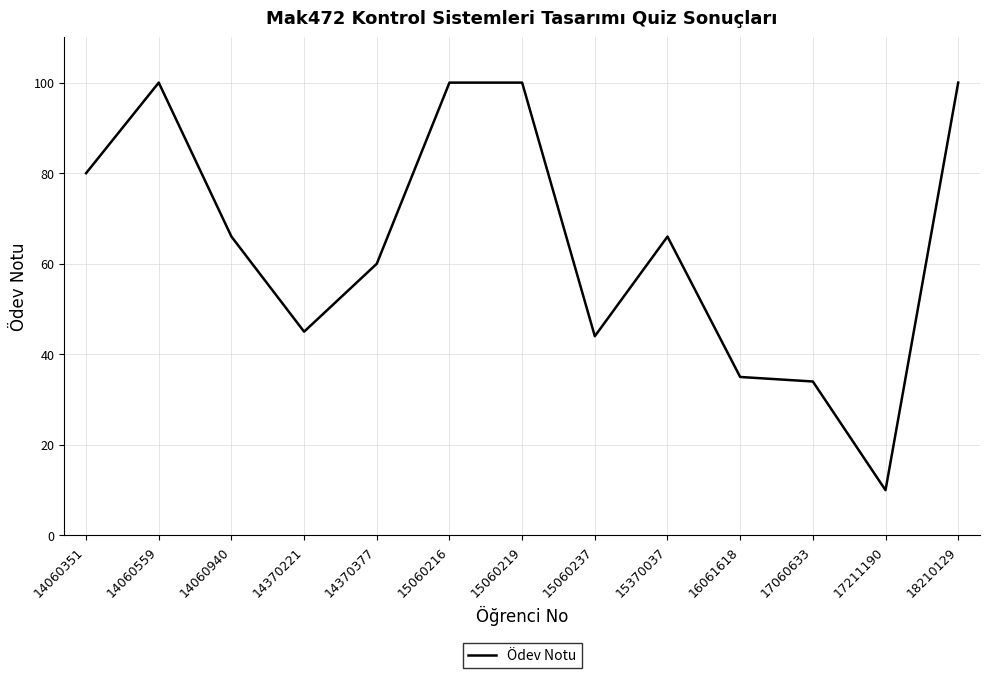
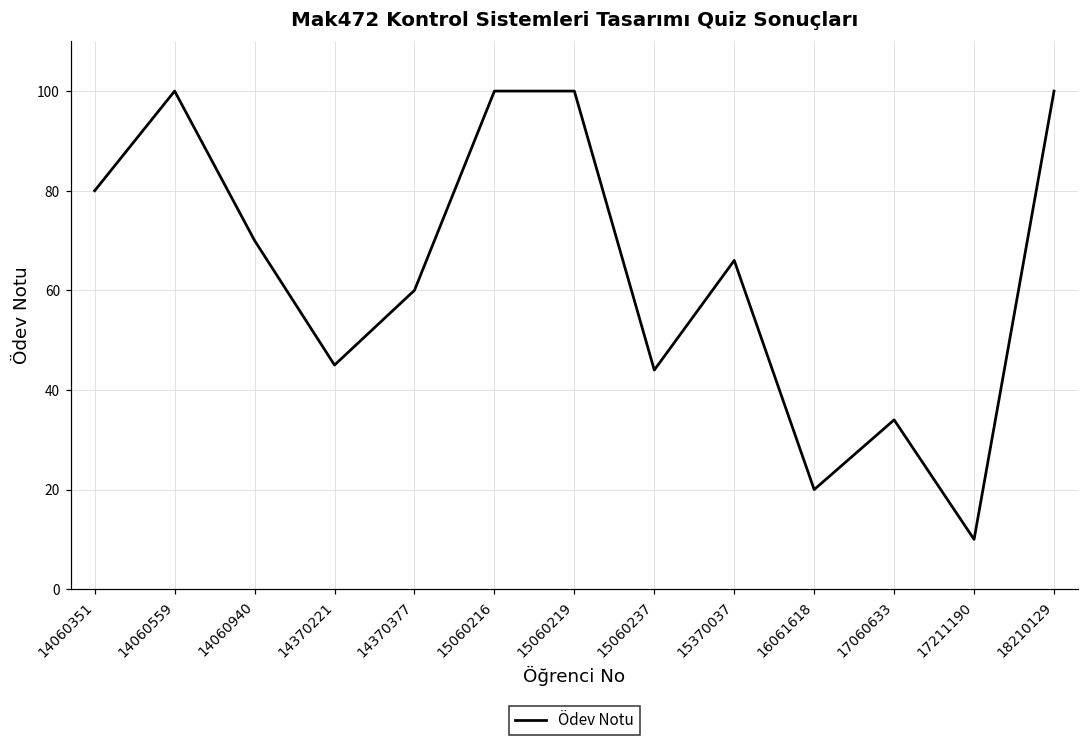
14060940: 66 -> 70
16061618: 35 -> 20
